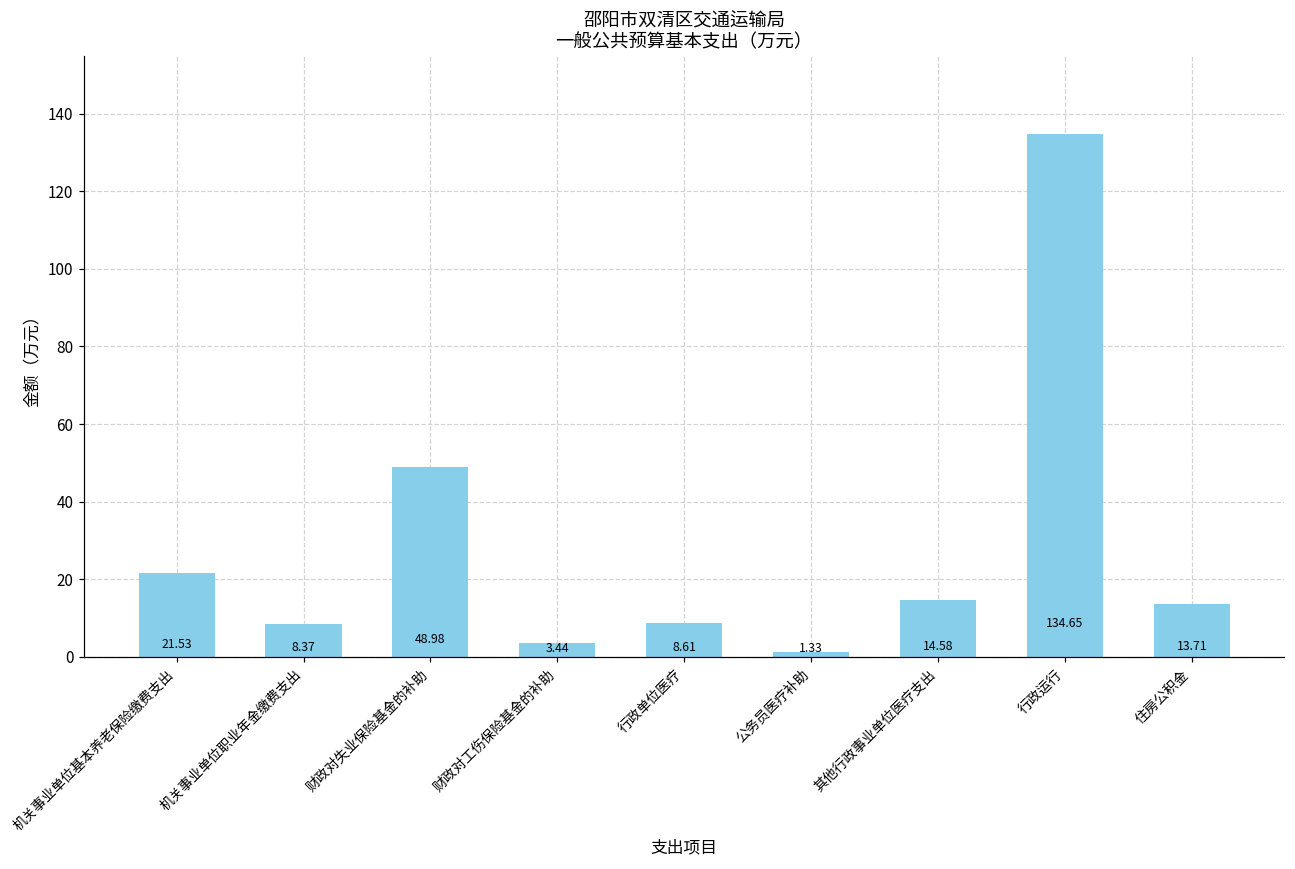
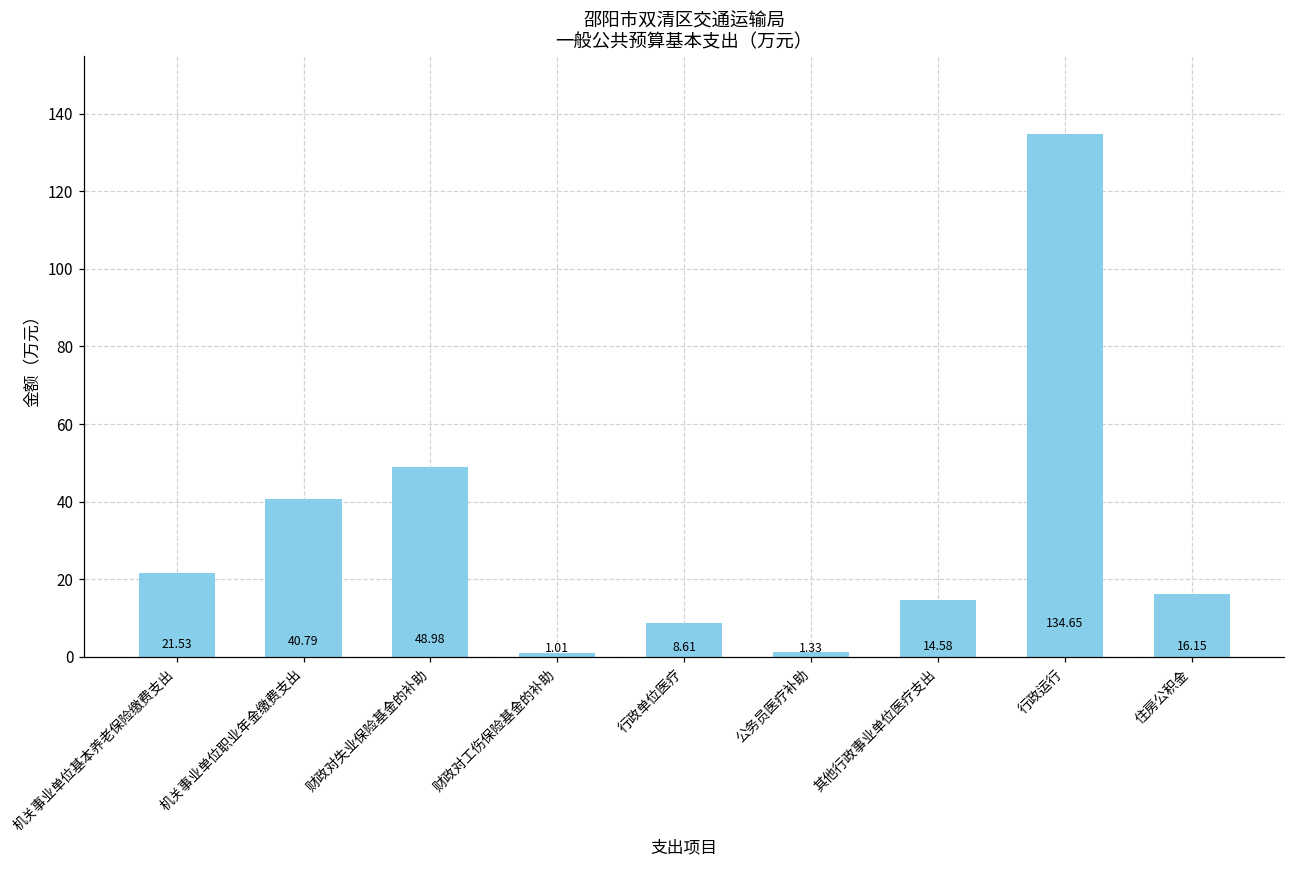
机关事业单位职业年金缴费支出: 8.37 -> 40.79
财政对工伤保险基金的补助: 3.44 -> 1.01
住房公积金: 13.71 -> 16.15
